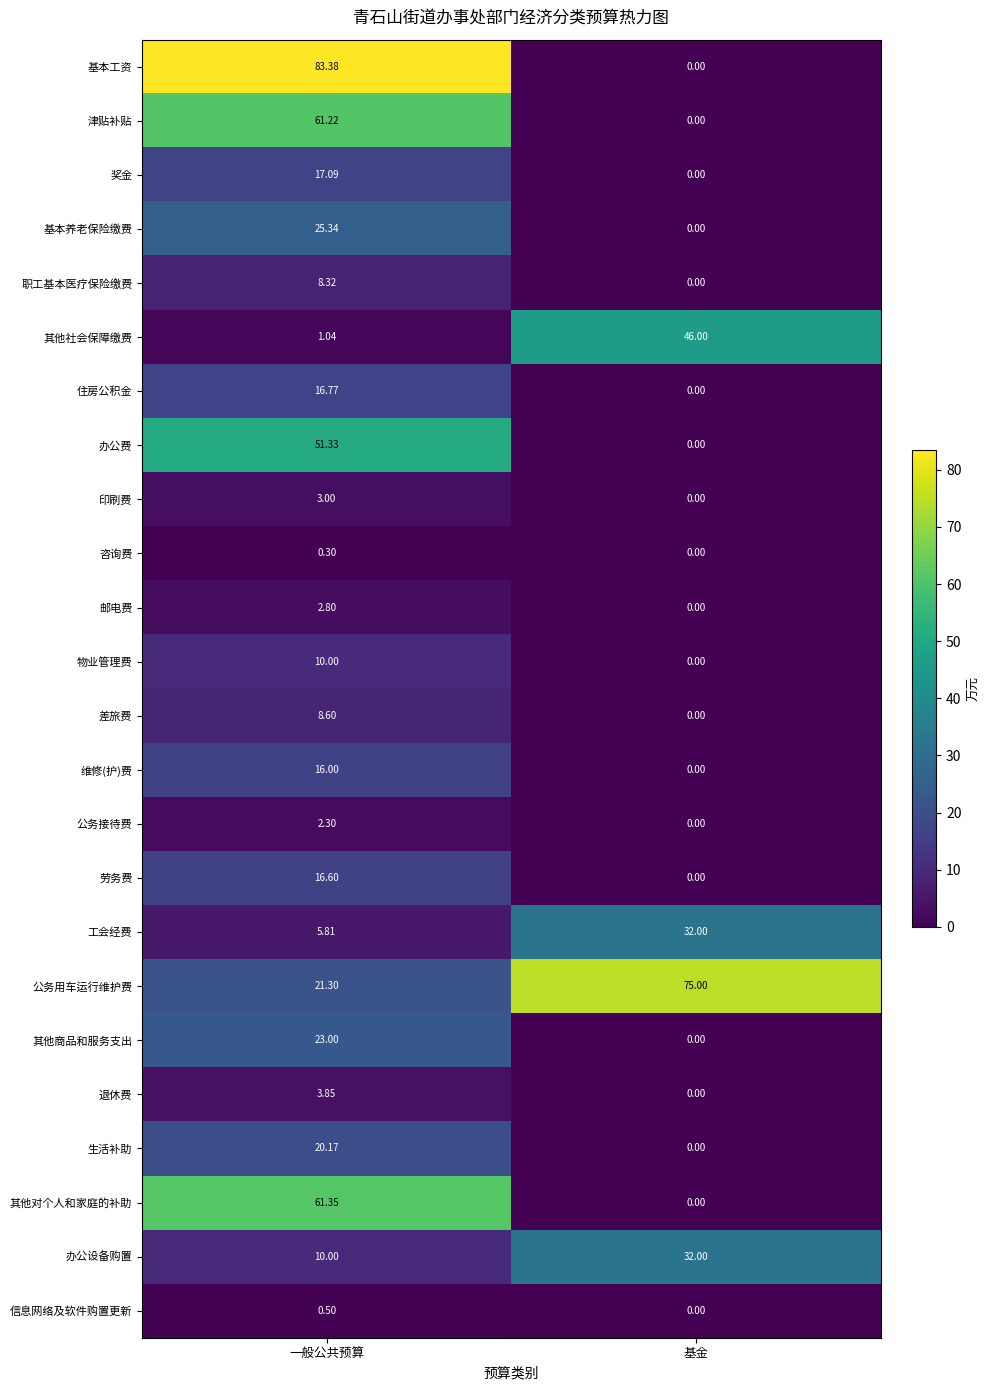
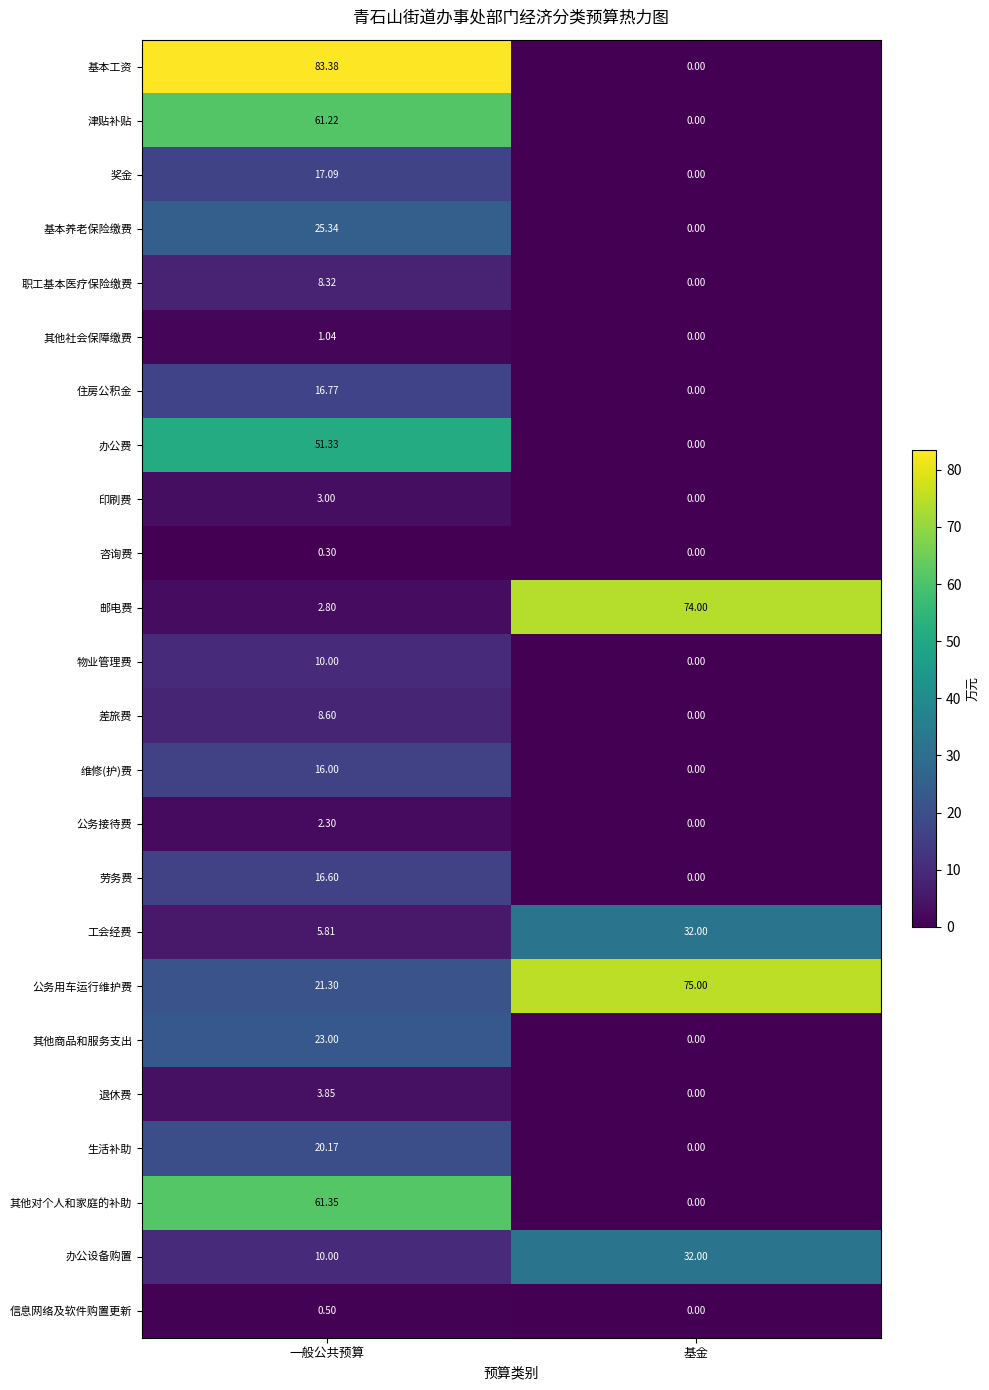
其他社会保障缴费, 基金: 46.00 -> 0.00
邮电费, 基金: 0.00 -> 74.00
